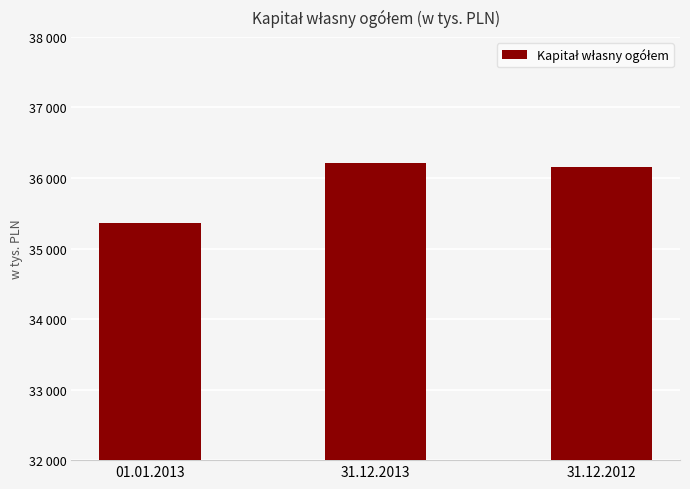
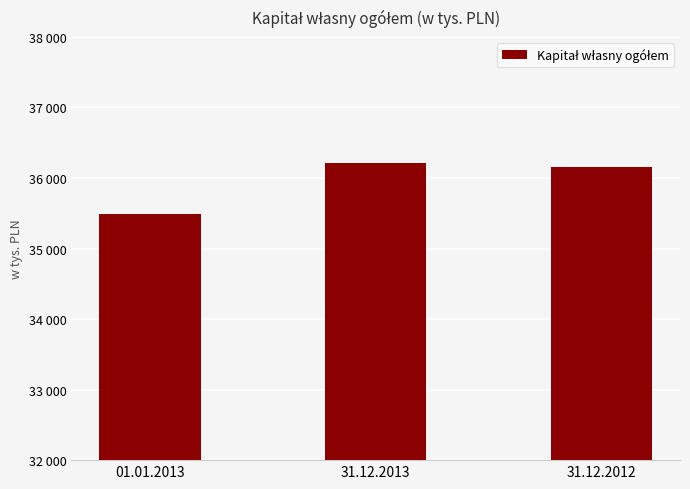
01.01.2013: 35400 -> 35500
